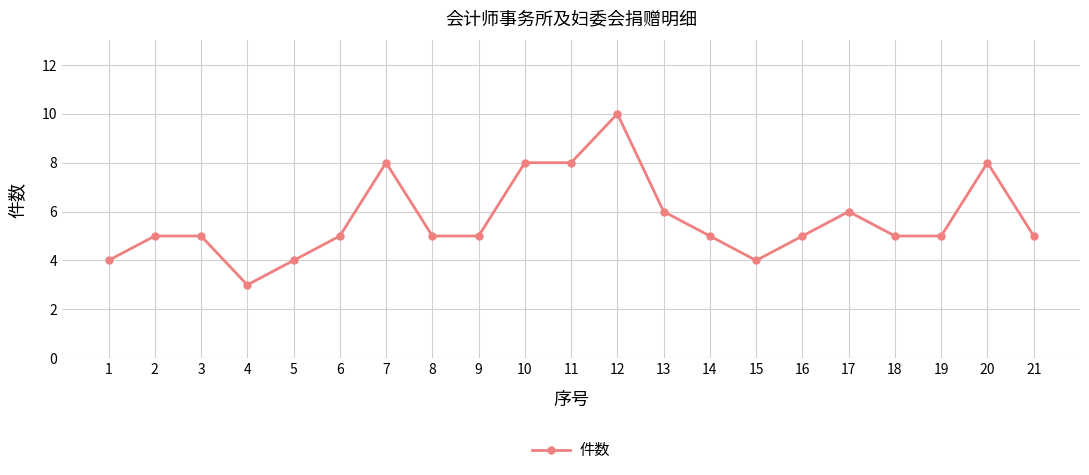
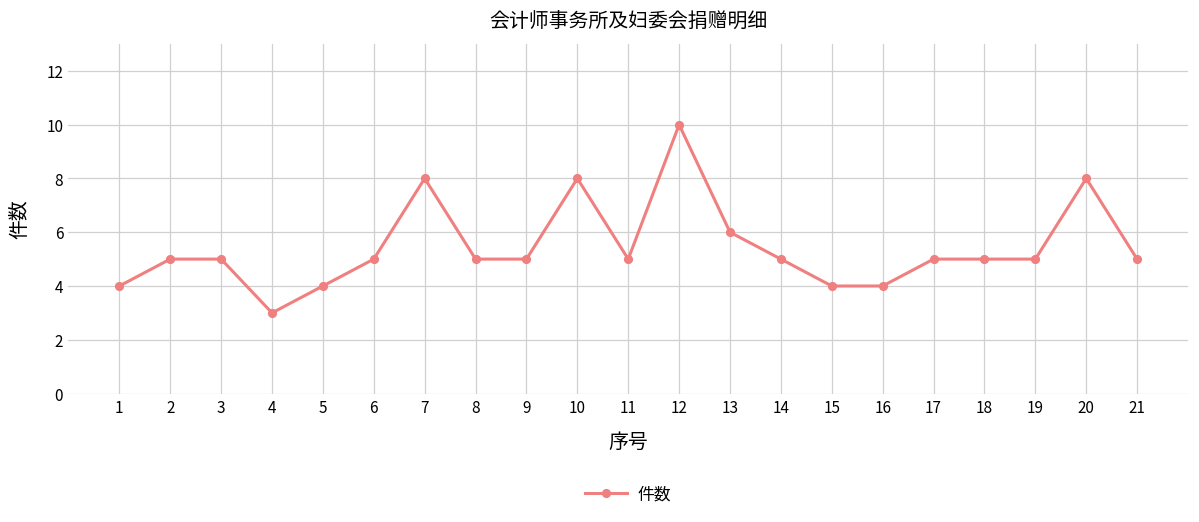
11: 8 -> 5
16: 5 -> 4
17: 6 -> 5
